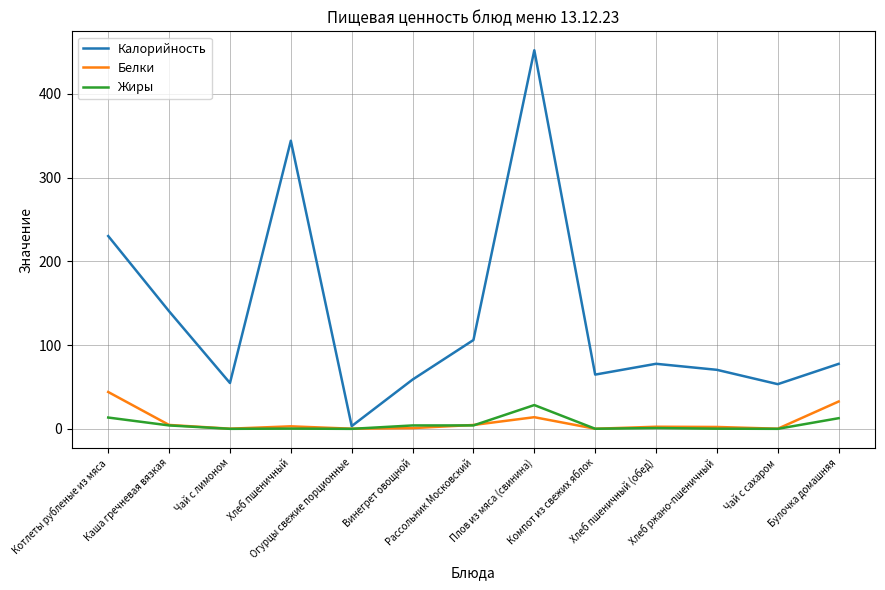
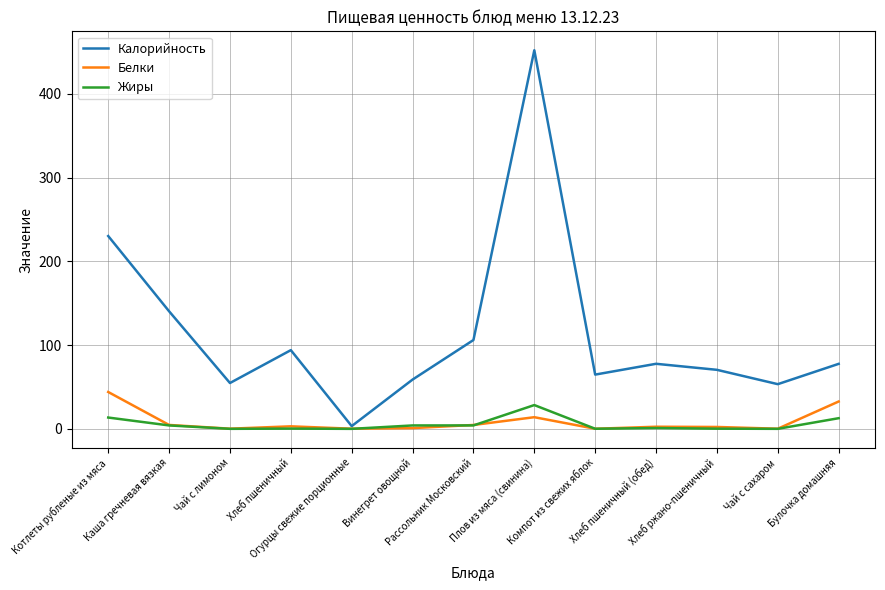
Калорийность, Хлеб пшеничный: 340 -> 90
